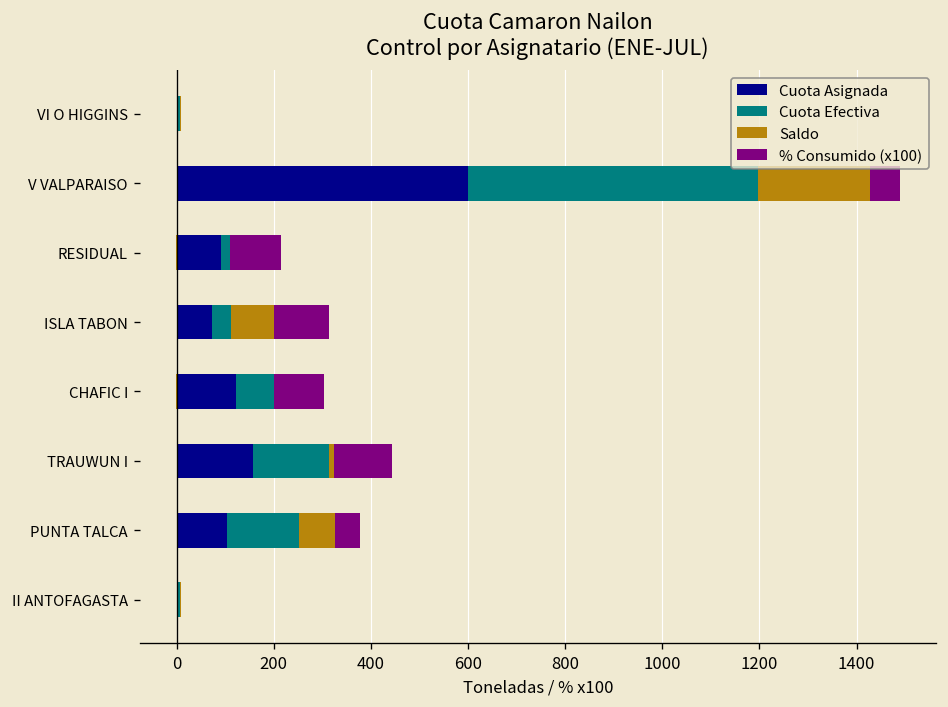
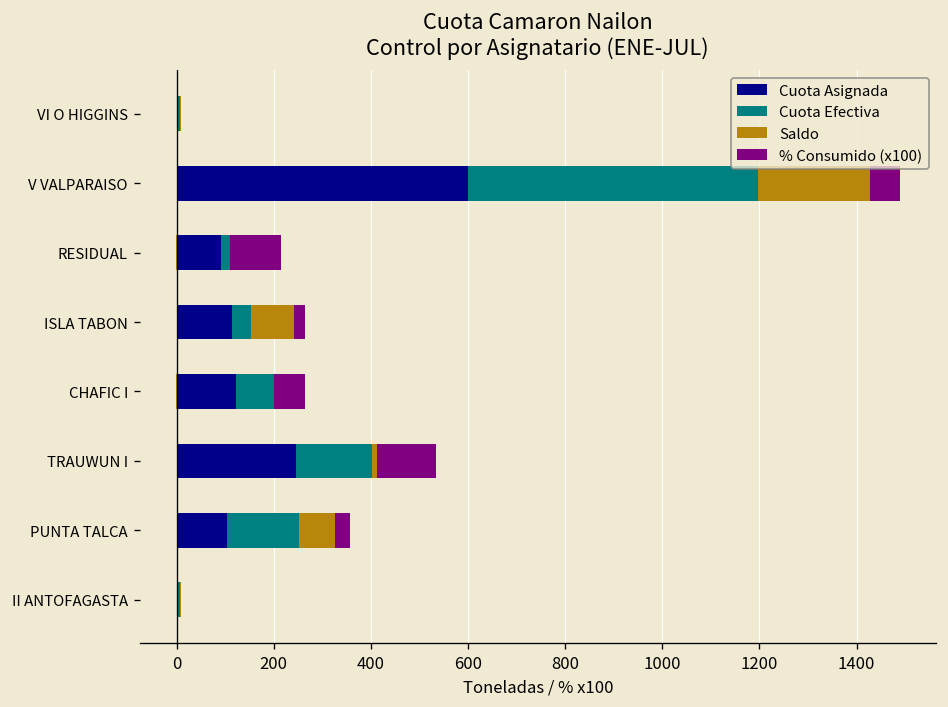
Cuota Asignada, ISLA TABON: 70 -> 110
% Consumido (x100), ISLA TABON: 110 -> 20
% Consumido (x100), CHAFIC I: 100 -> 60
Cuota Asignada, TRAUWUN I: 160 -> 250
% Consumido (x100), PUNTA TALCA: 50 -> 30
